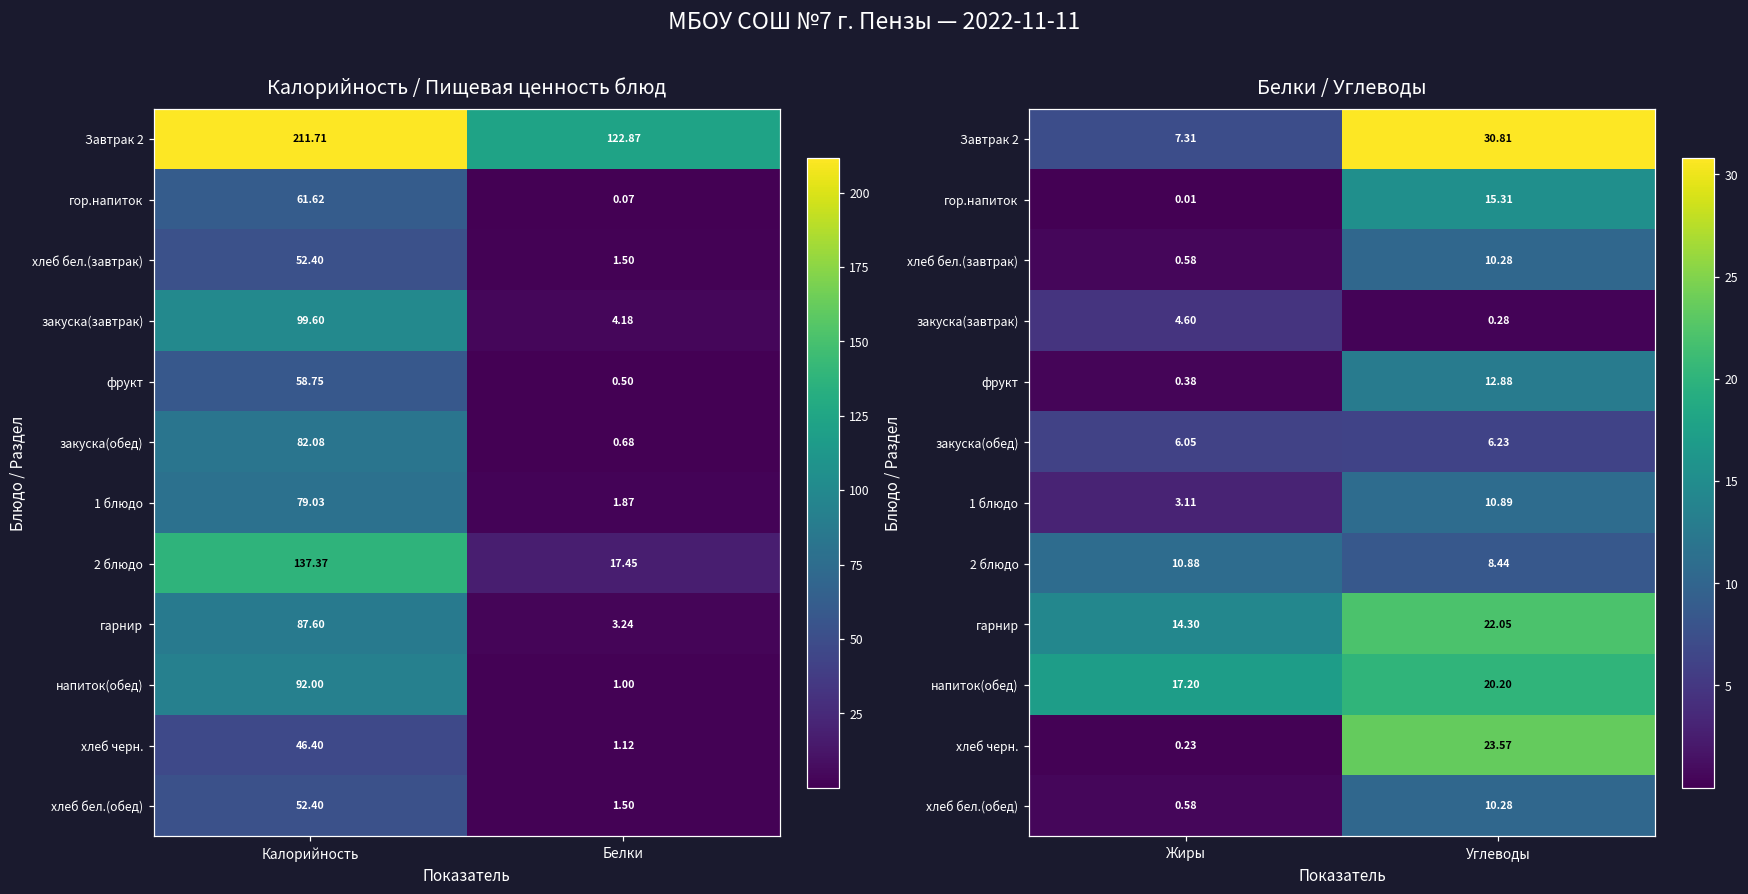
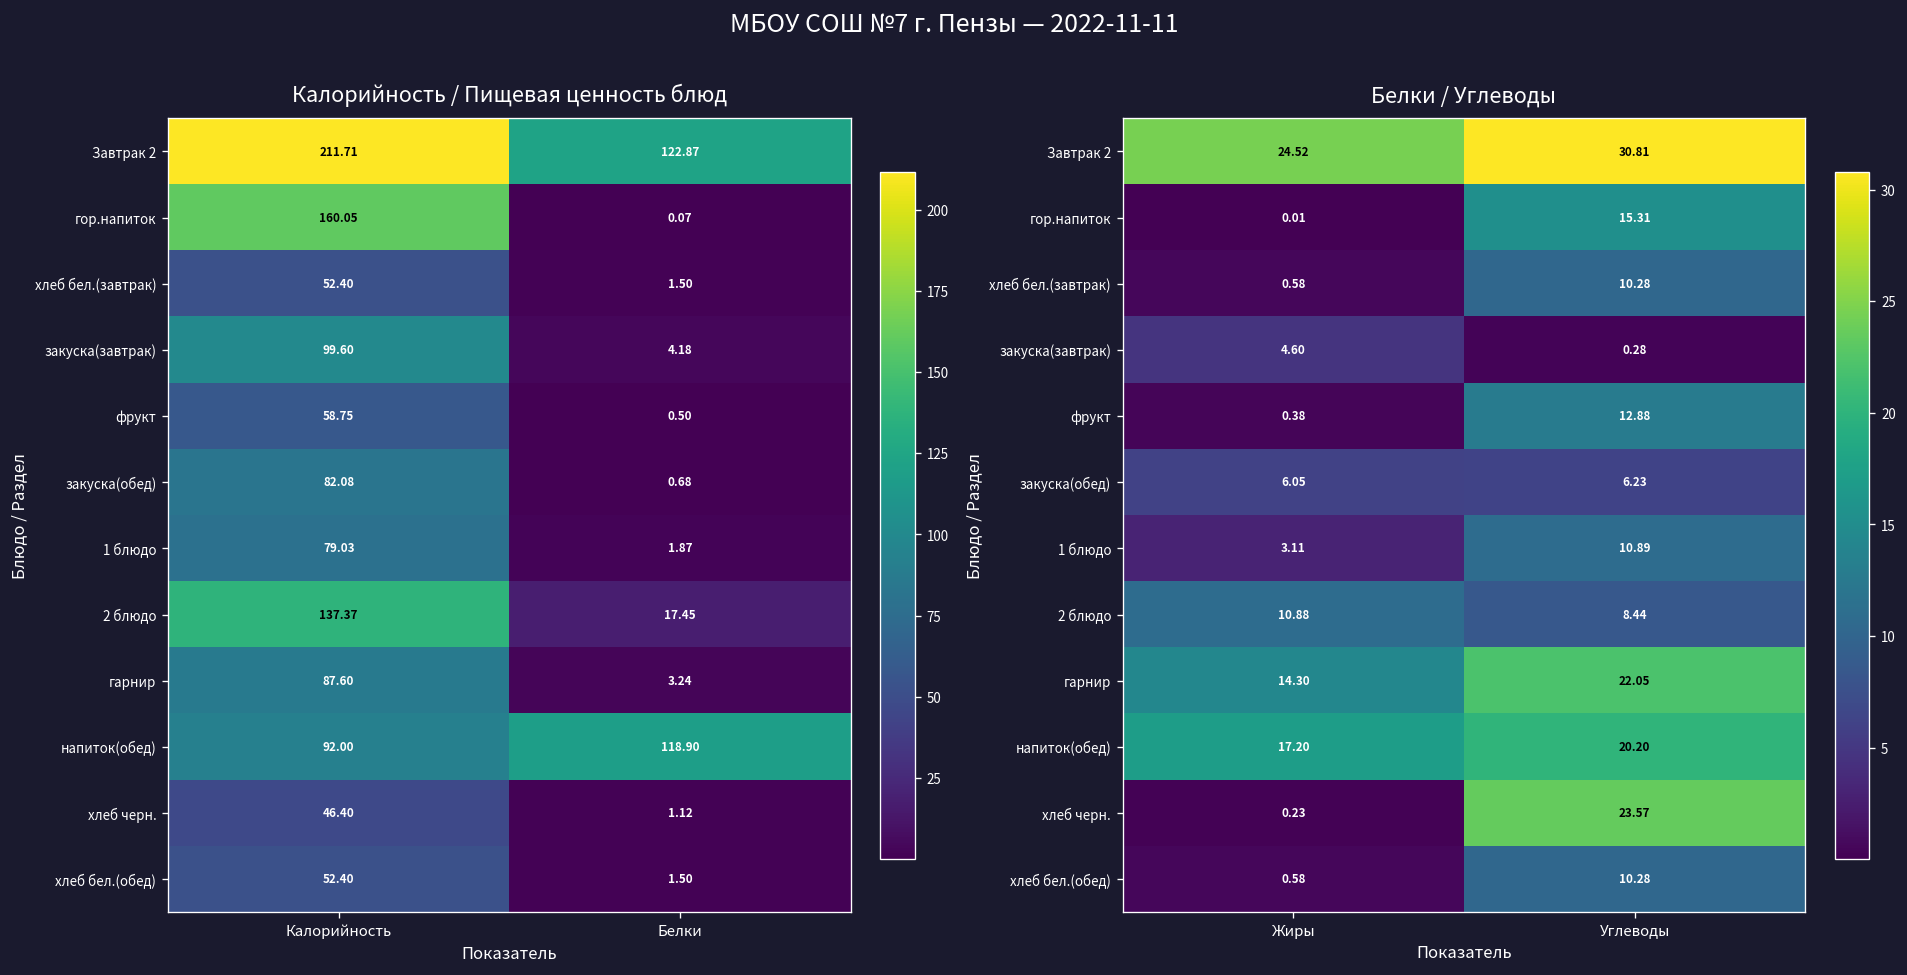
Калорийность / Пищевая ценность блюд, гор.напиток, Калорийность: 61.62 -> 160.05
Калорийность / Пищевая ценность блюд, напиток(обед), Белки: 1.00 -> 118.90
Белки / Углеводы, Завтрак 2, Жиры: 7.31 -> 24.52
